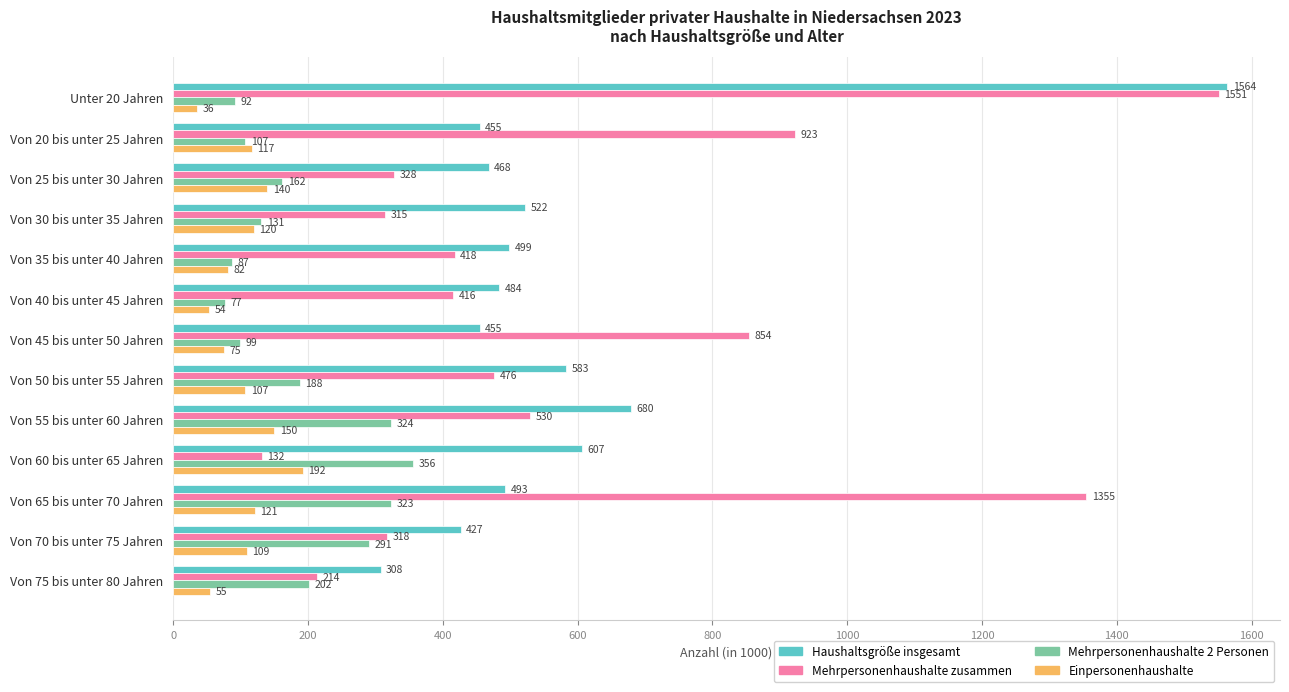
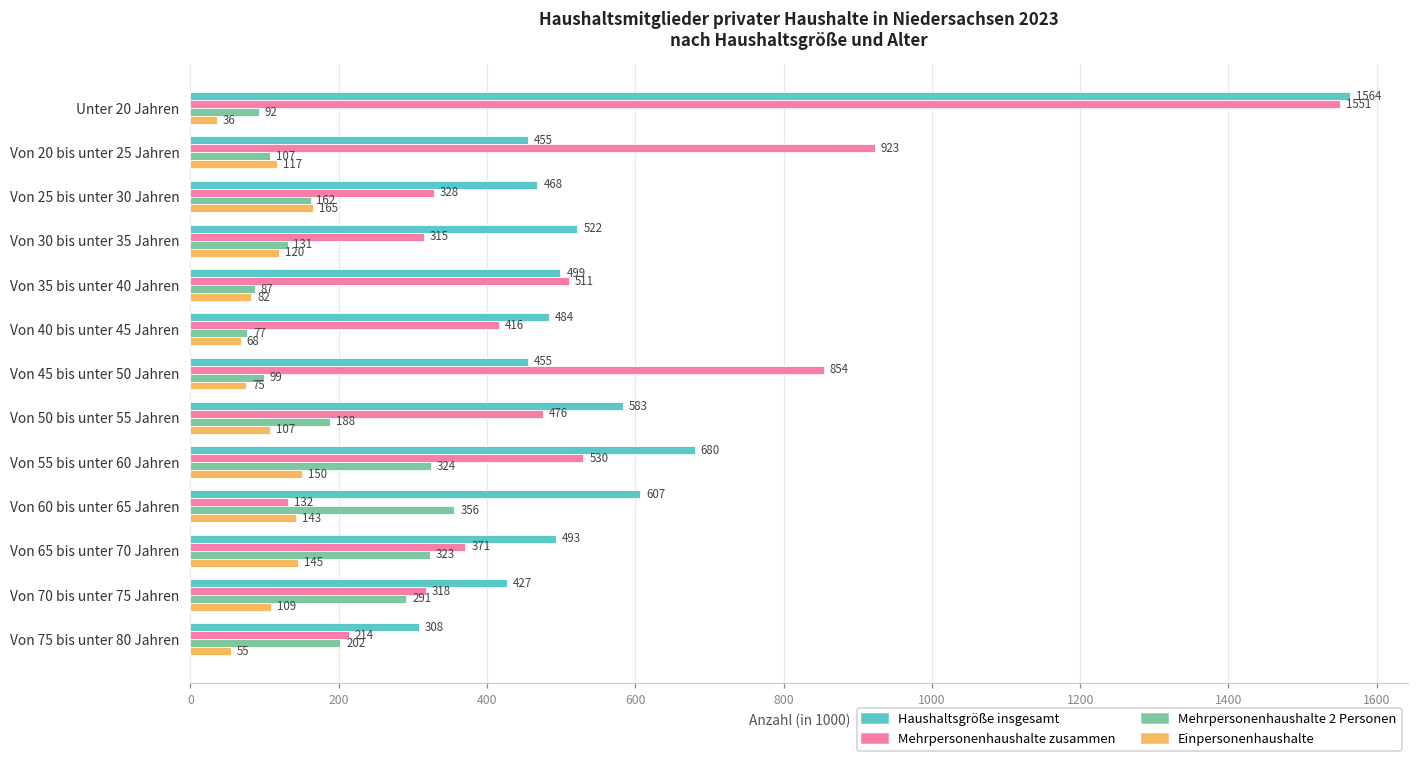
Einpersonenhaushalte, Von 25 bis unter 30 Jahren: 140 -> 165
Mehrpersonenhaushalte zusammen, Von 35 bis unter 40 Jahren: 418 -> 511
Einpersonenhaushalte, Von 40 bis unter 45 Jahren: 54 -> 68
Einpersonenhaushalte, Von 60 bis unter 65 Jahren: 192 -> 143
Mehrpersonenhaushalte zusammen, Von 65 bis unter 70 Jahren: 1355 -> 371
Einpersonenhaushalte, Von 65 bis unter 70 Jahren: 121 -> 145
